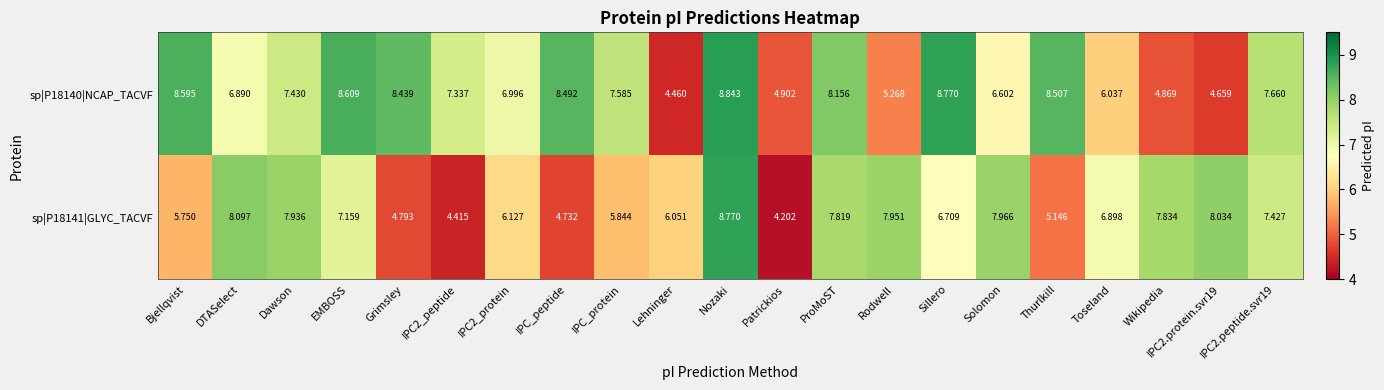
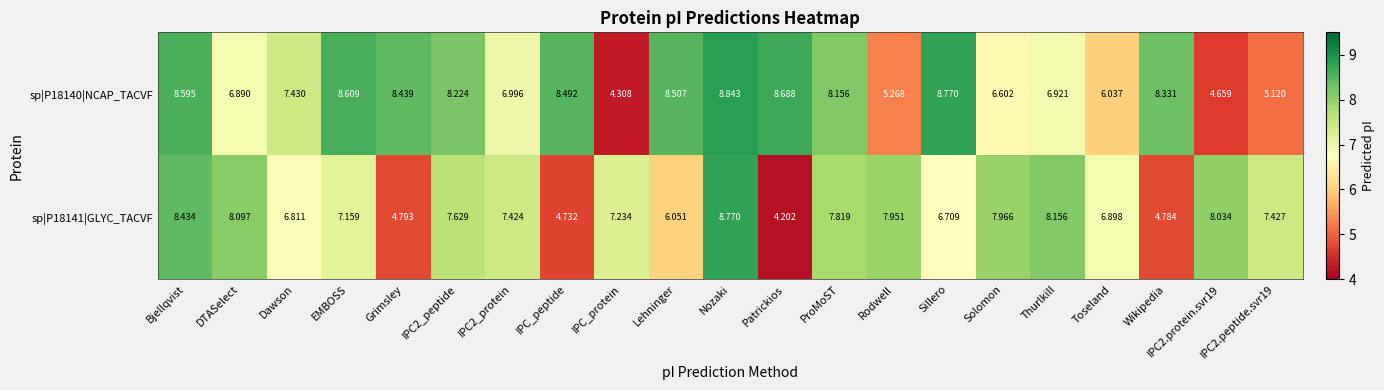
sp|P18140|NCAP_TACVF, IPC2_peptide: 7.337 -> 8.224
sp|P18140|NCAP_TACVF, IPC_protein: 7.585 -> 4.308
sp|P18140|NCAP_TACVF, Lehninger: 4.460 -> 8.507
sp|P18140|NCAP_TACVF, Patrickios: 4.902 -> 8.688
sp|P18140|NCAP_TACVF, Thurlkill: 8.507 -> 6.921
sp|P18140|NCAP_TACVF, Wikipedia: 4.869 -> 8.331
sp|P18140|NCAP_TACVF, IPC2.peptide.svr19: 7.660 -> 5.120
sp|P18141|GLYC_TACVF, Bjellqvist: 5.750 -> 8.434
sp|P18141|GLYC_TACVF, Dawson: 7.936 -> 6.811
sp|P18141|GLYC_TACVF, IPC2_peptide: 4.415 -> 7.629
sp|P18141|GLYC_TACVF, IPC2_protein: 6.127 -> 7.424
sp|P18141|GLYC_TACVF, IPC_protein: 5.844 -> 7.234
sp|P18141|GLYC_TACVF, Thurlkill: 5.146 -> 8.156
sp|P18141|GLYC_TACVF, Wikipedia: 7.834 -> 4.784
